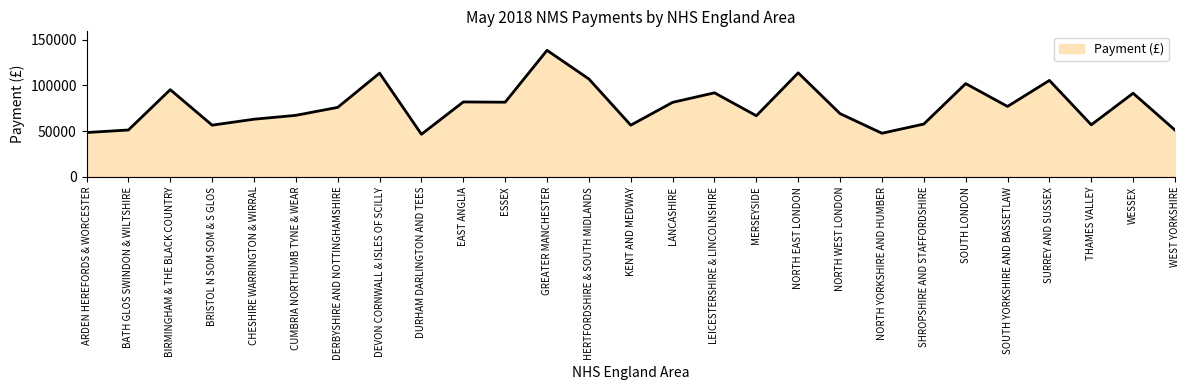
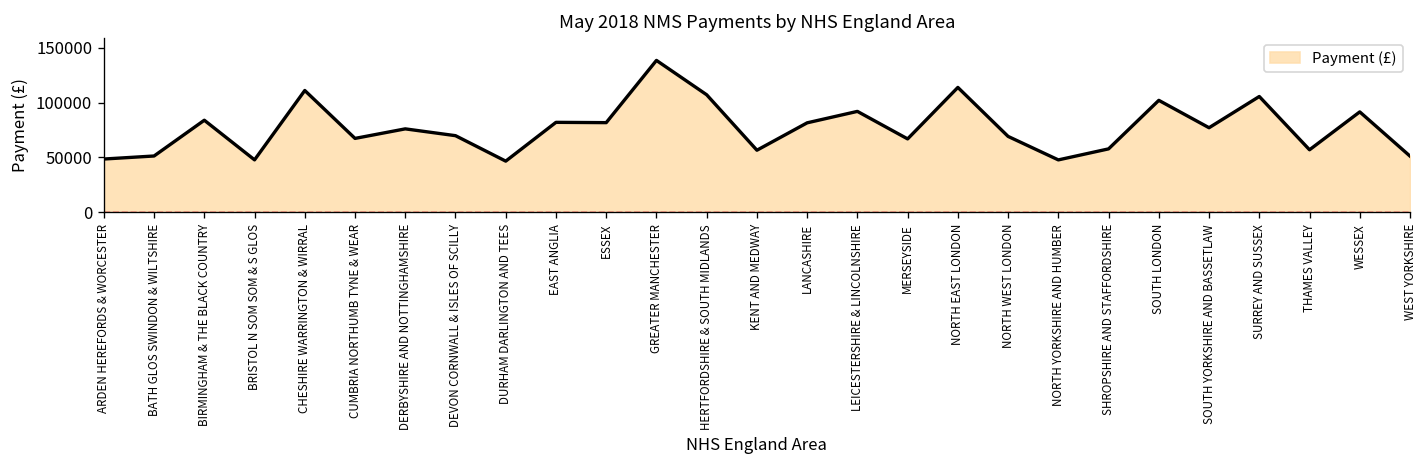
BIRMINGHAM & THE BLACK COUNTRY: 100000 -> 80000
BRISTOL N SOM SOM & S GLOS: 60000 -> 50000
CHESHIRE WARRINGTON & WIRRAL: 60000 -> 110000
DEVON CORNWALL & ISLES OF SCILLY: 110000 -> 70000
